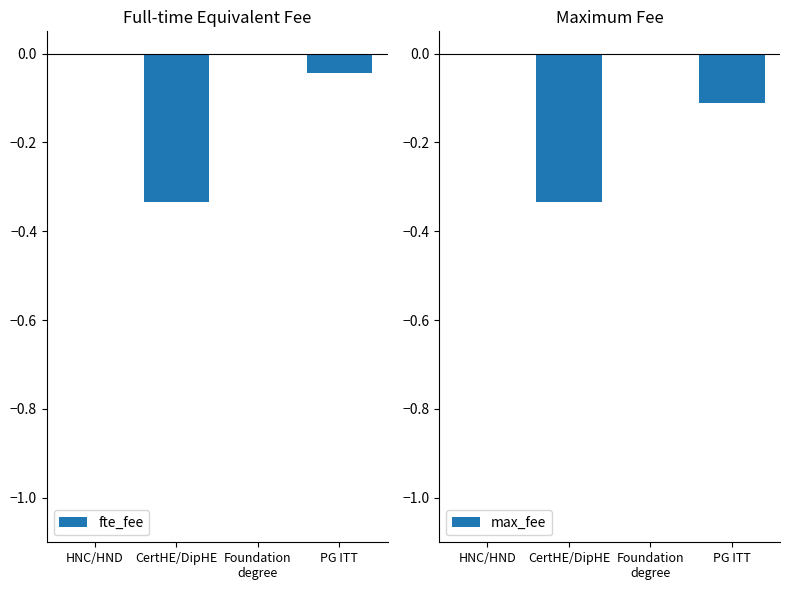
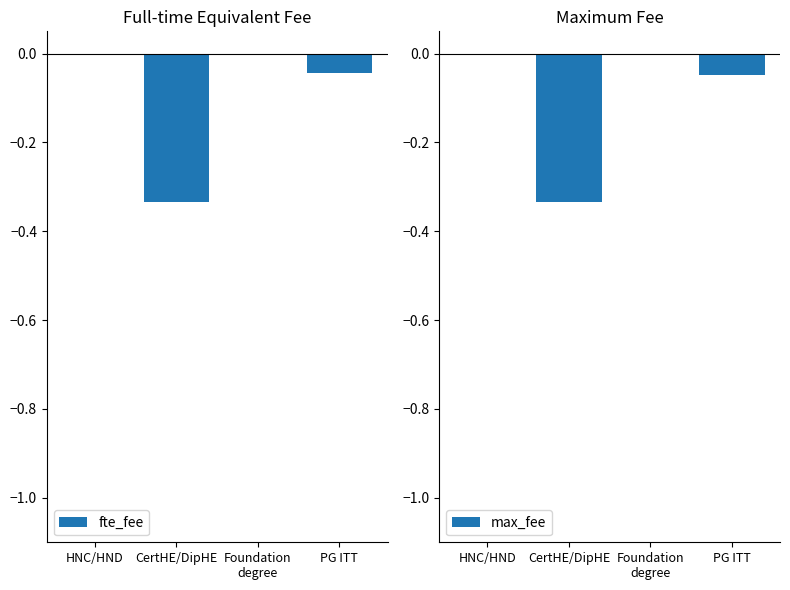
Maximum Fee, PG ITT: -0.11 -> -0.05
